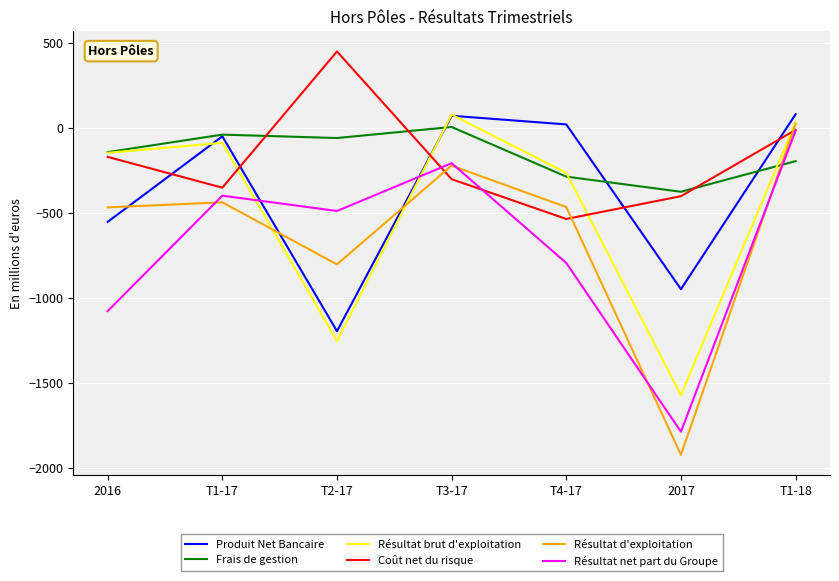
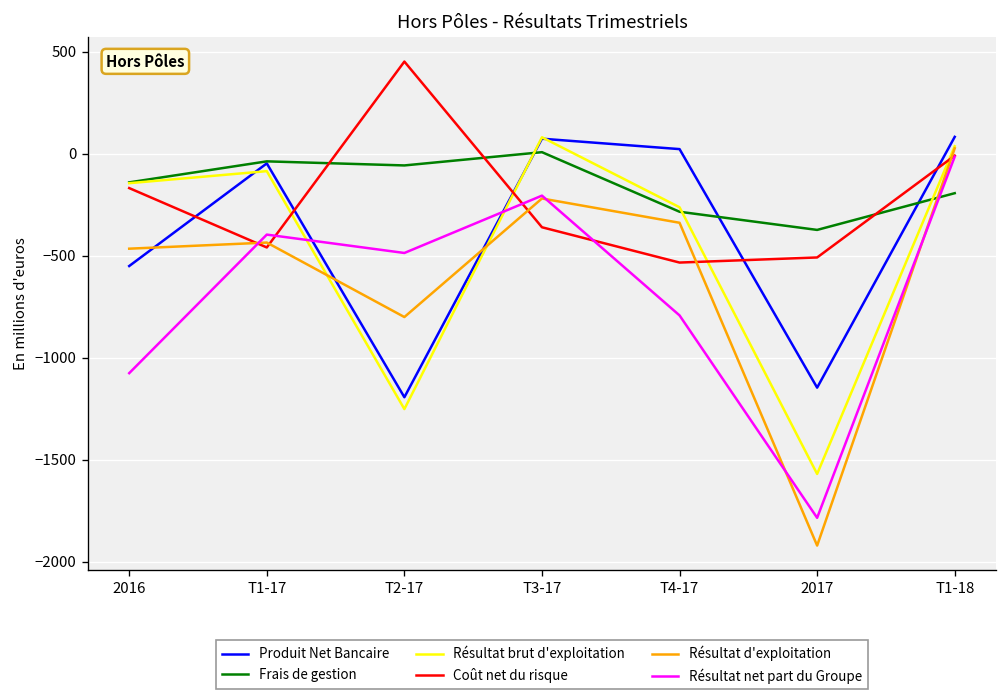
Coût net du risque, T1-17: -350 -> -460
Coût net du risque, T3-17: -300 -> -360
Résultat d'exploitation, T4-17: -460 -> -340
Produit Net Bancaire, 2017: -950 -> -1150
Coût net du risque, 2017: -400 -> -510
